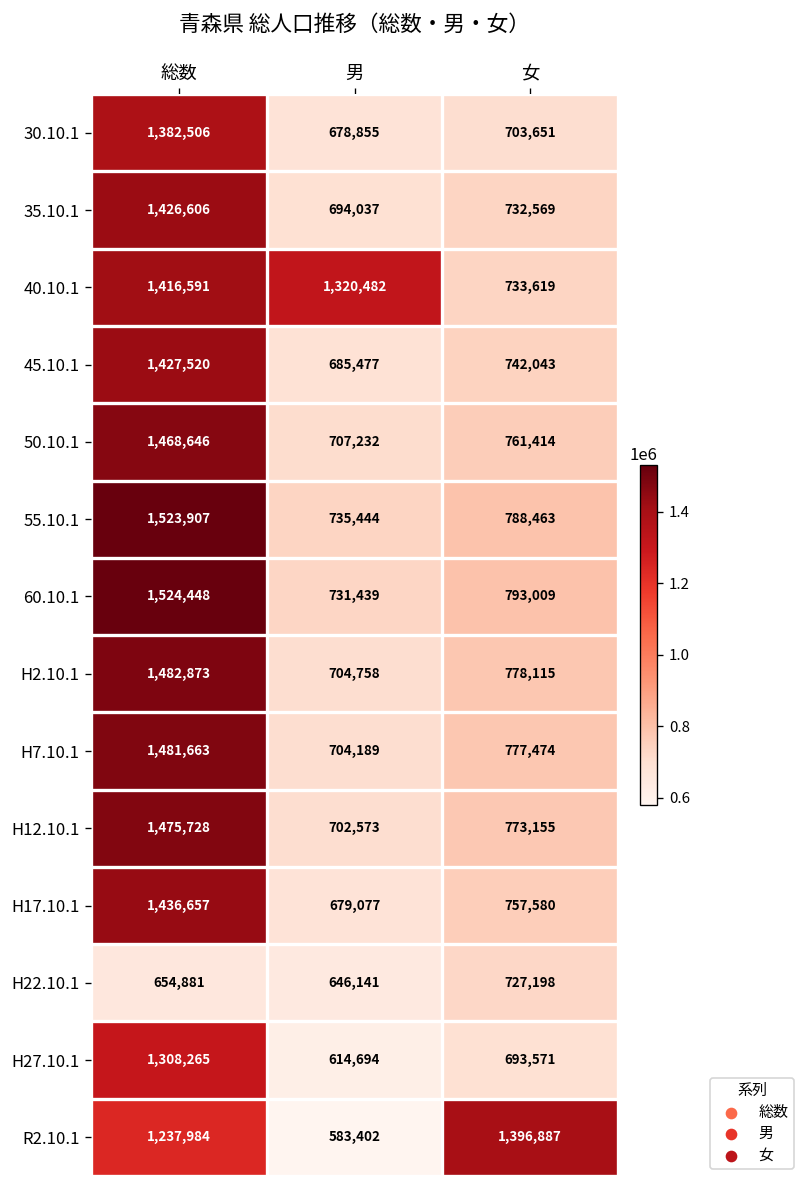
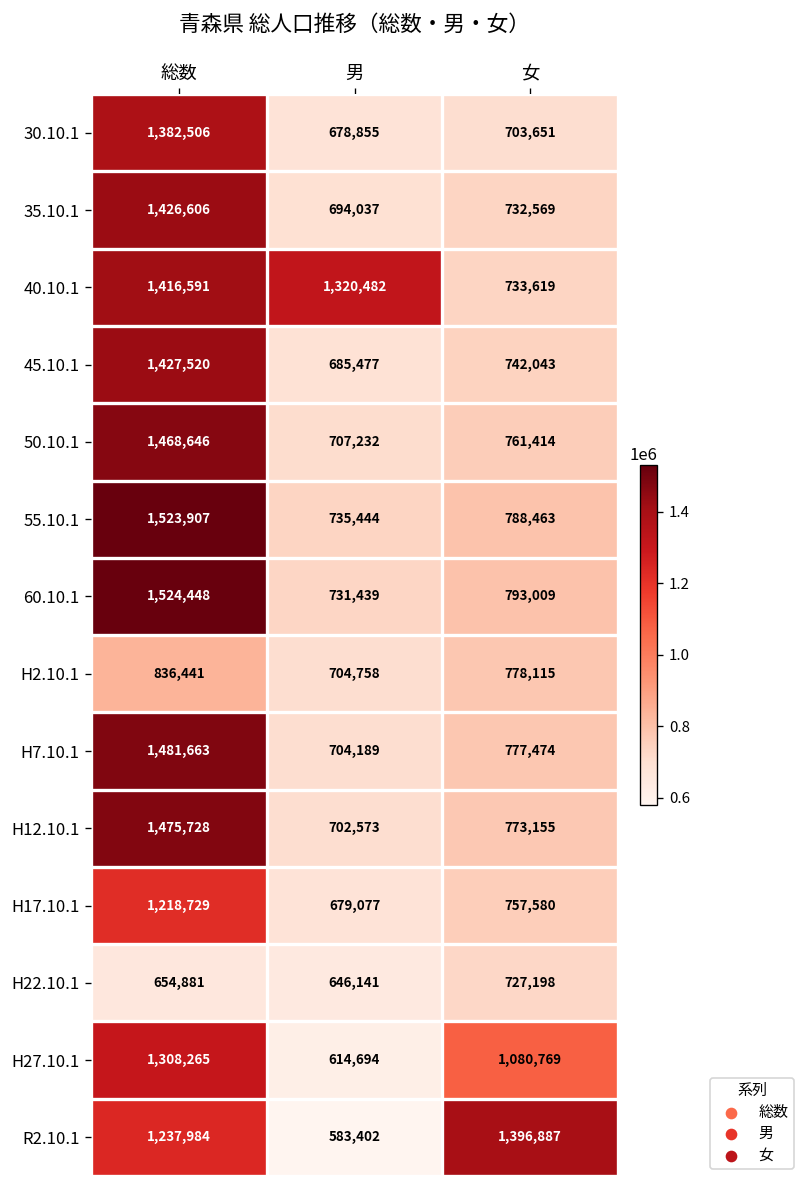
H2.10.1, 総数: 1,482,873 -> 836,441
H17.10.1, 総数: 1,436,657 -> 1,218,729
H27.10.1, 女: 693,571 -> 1,080,769
